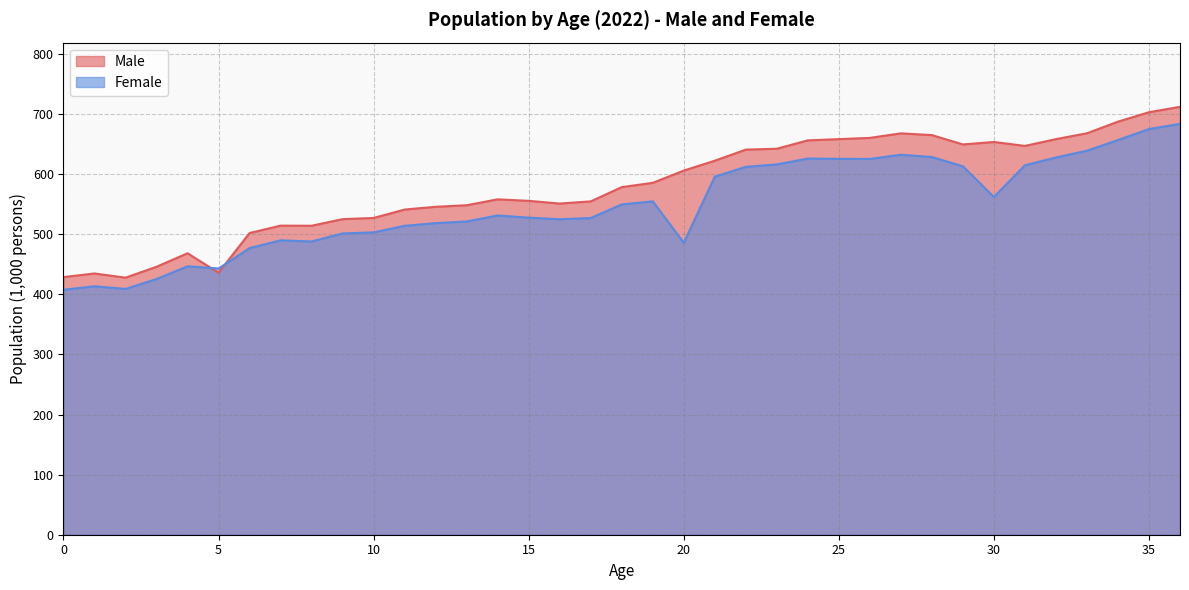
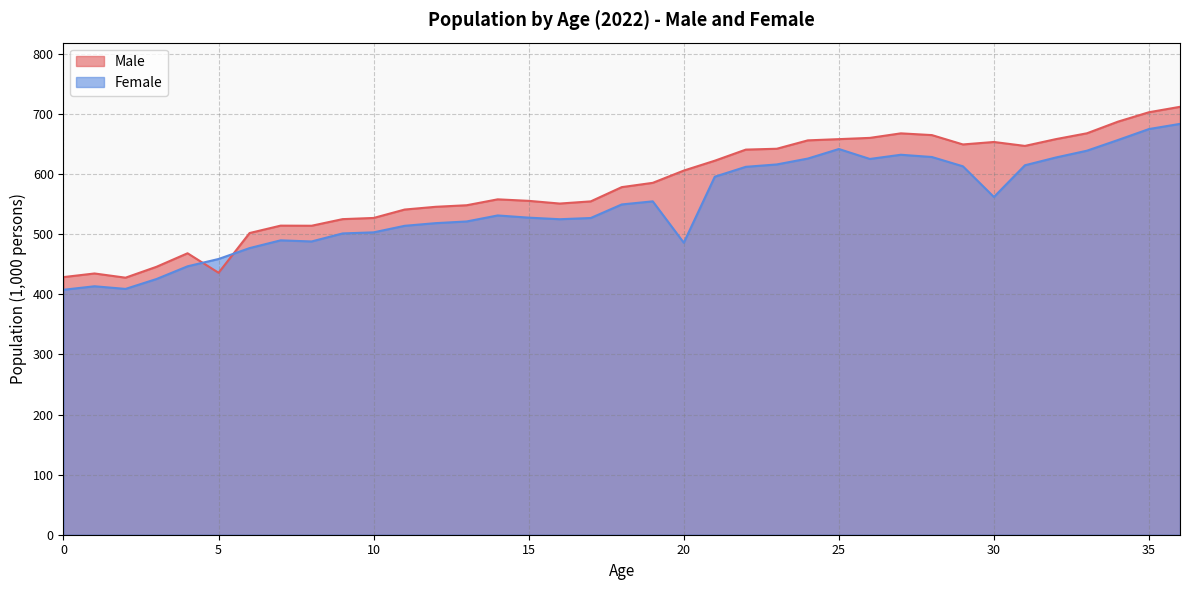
Female, 5: 440 -> 460
Female, 25: 630 -> 640
